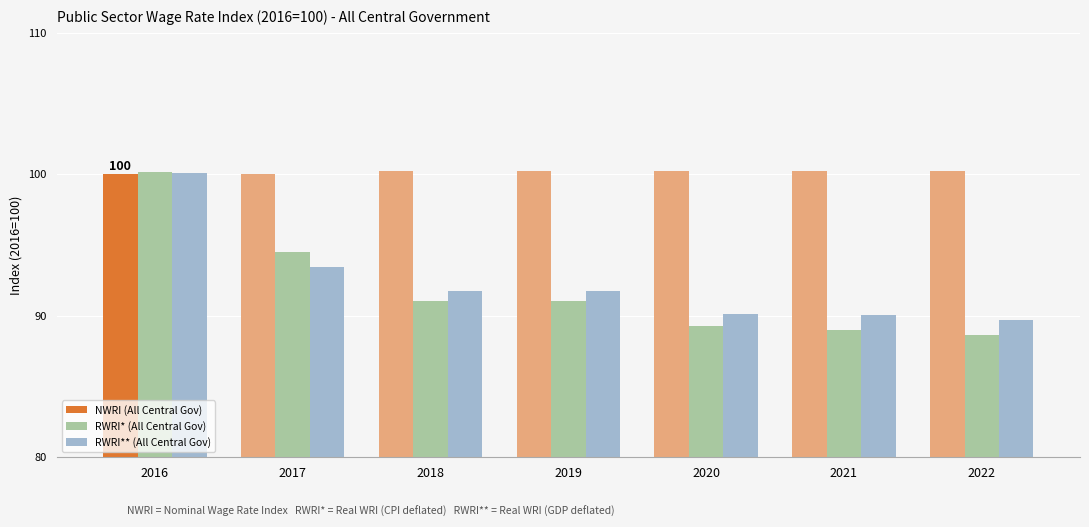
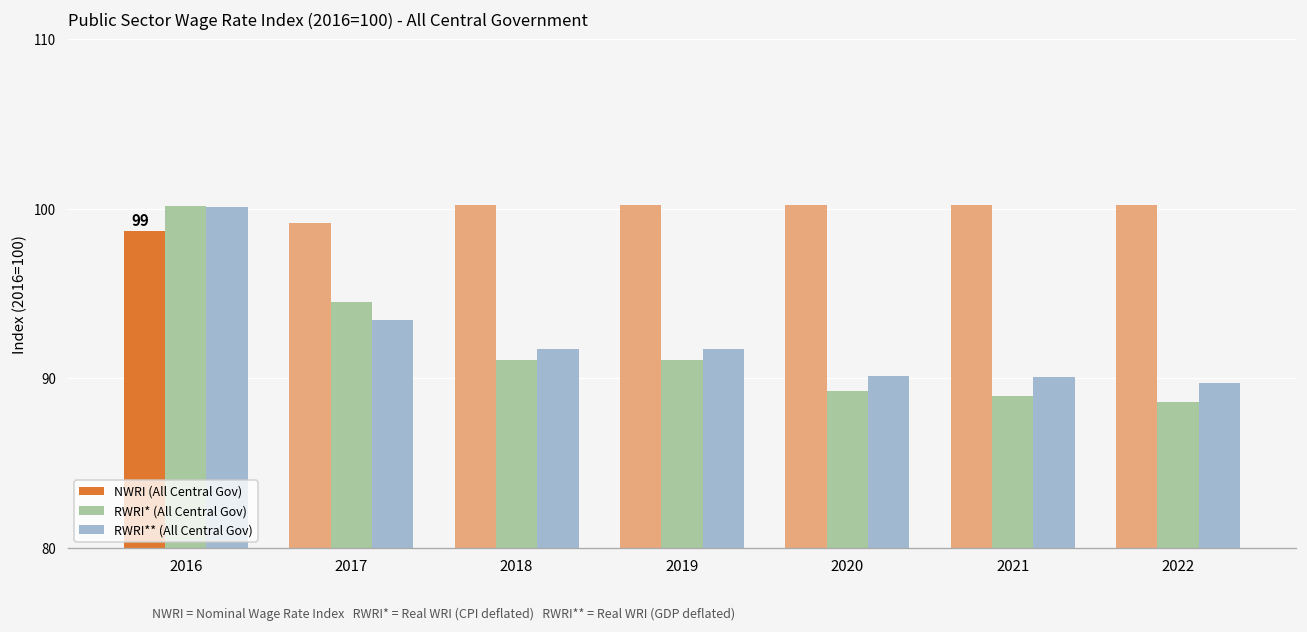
NWRI (All Central Gov), 2016: 100 -> 99
NWRI (All Central Gov), 2017: 100.0 -> 99.2
